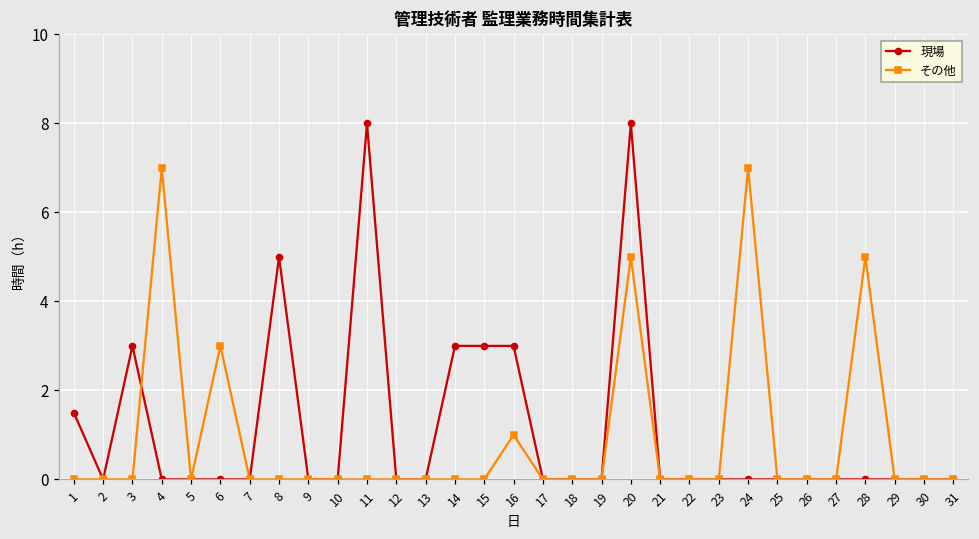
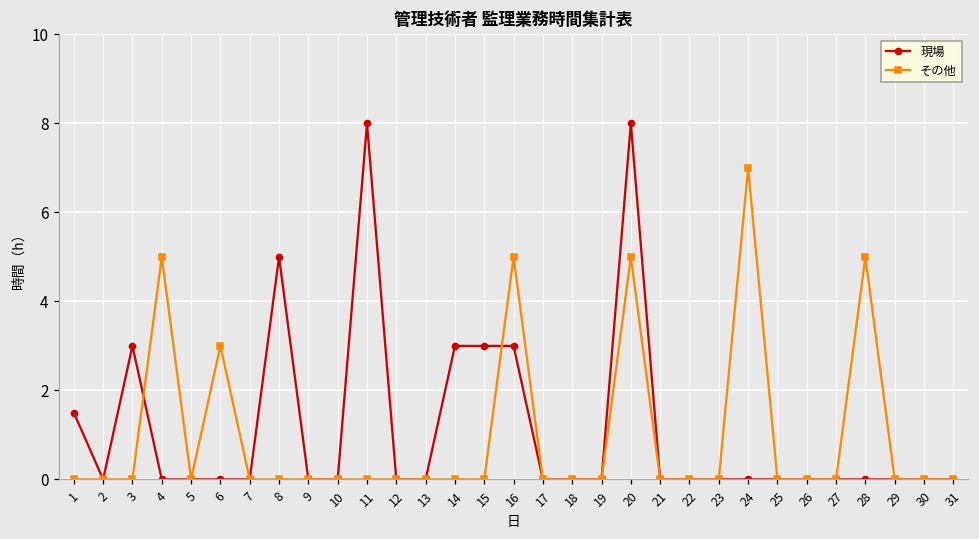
その他, 4: 7 -> 5
その他, 16: 1 -> 5
